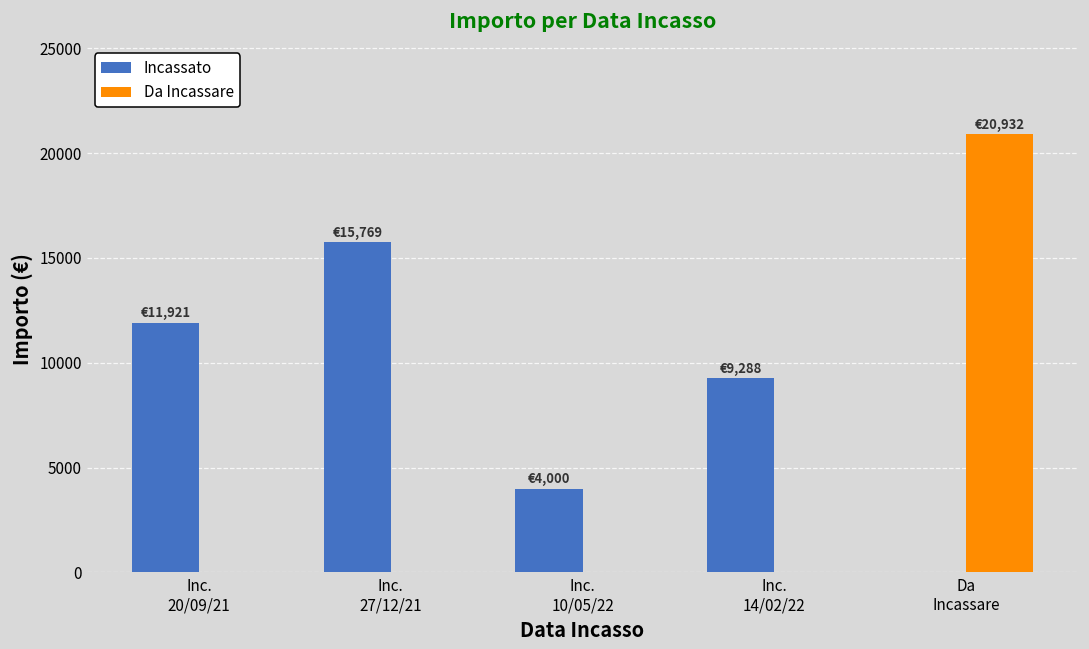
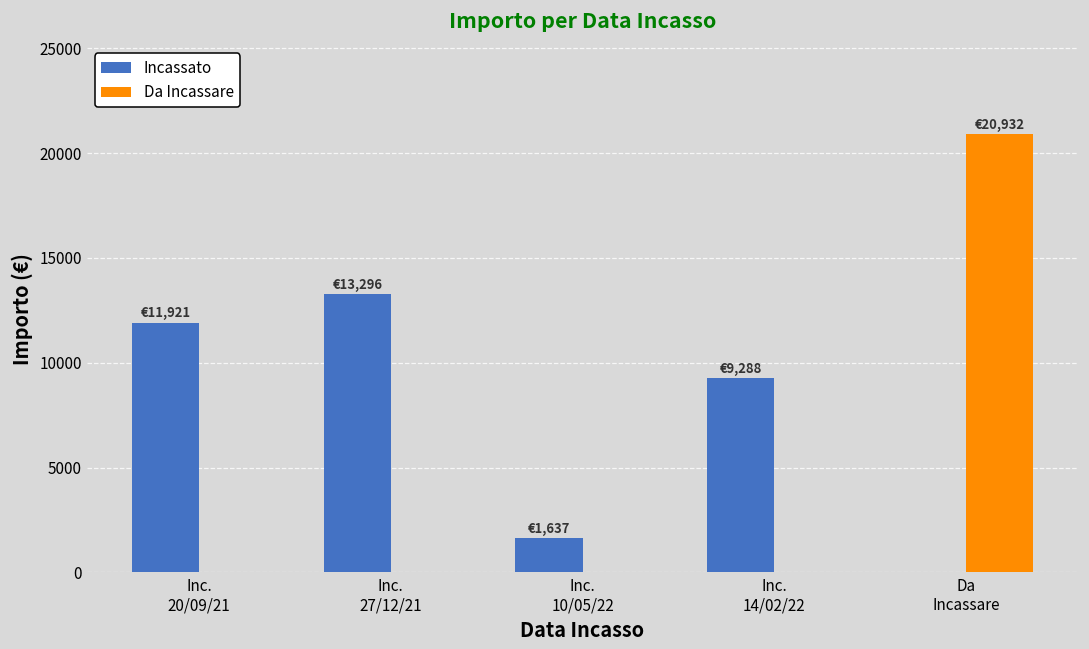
Incassato, Inc. 27/12/21: €15,769 -> €13,296
Incassato, Inc. 10/05/22: €4,000 -> €1,637
